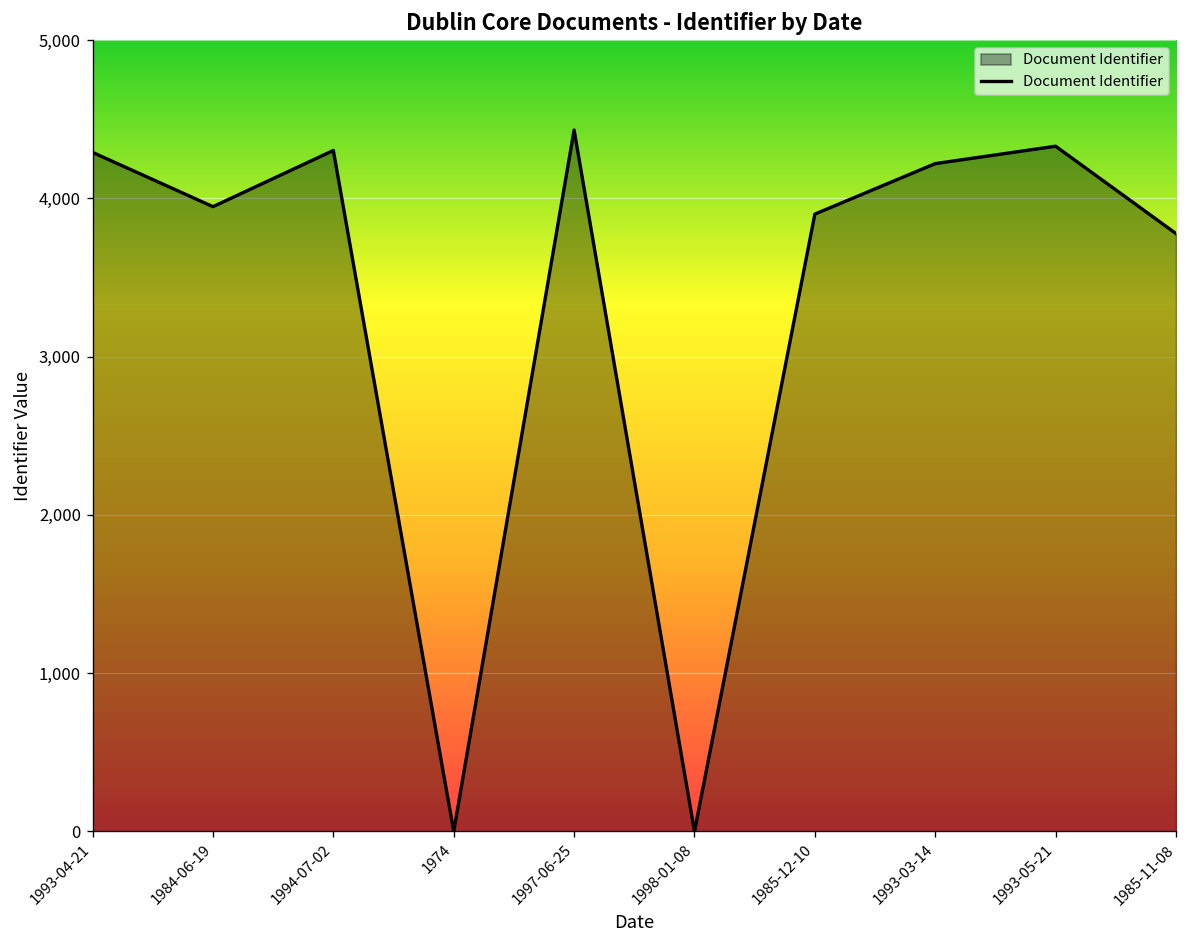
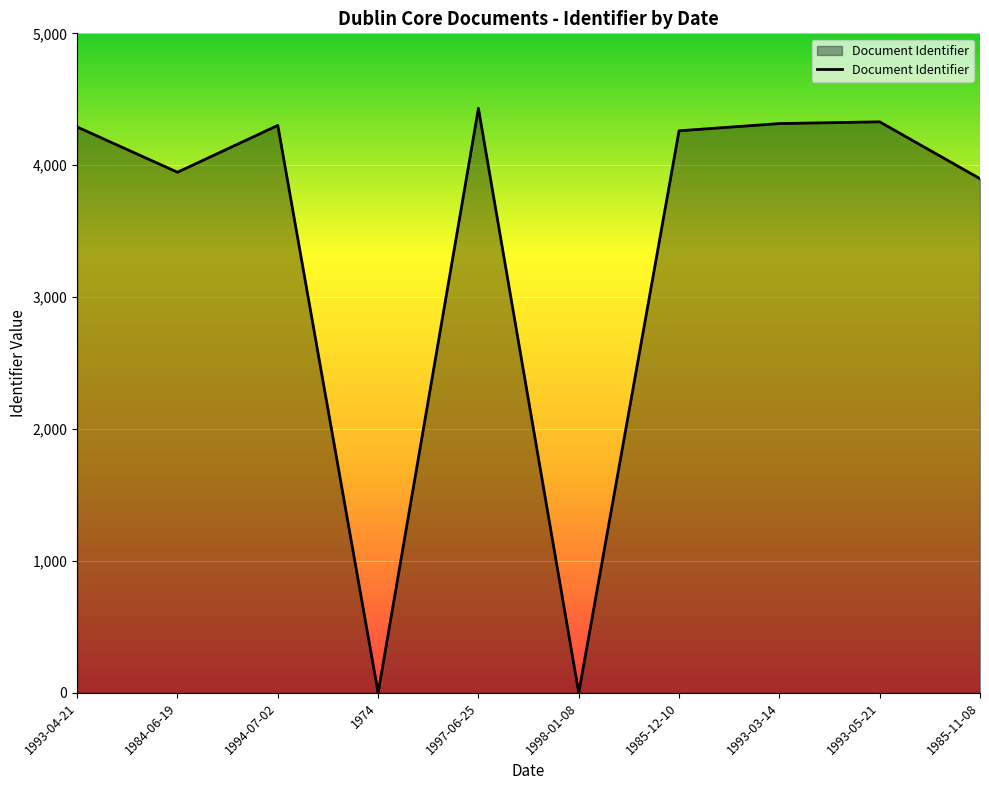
1985-12-10: 3,900 -> 4,260
1993-03-14: 4,220 -> 4,320
1985-11-08: 3,780 -> 3,900
